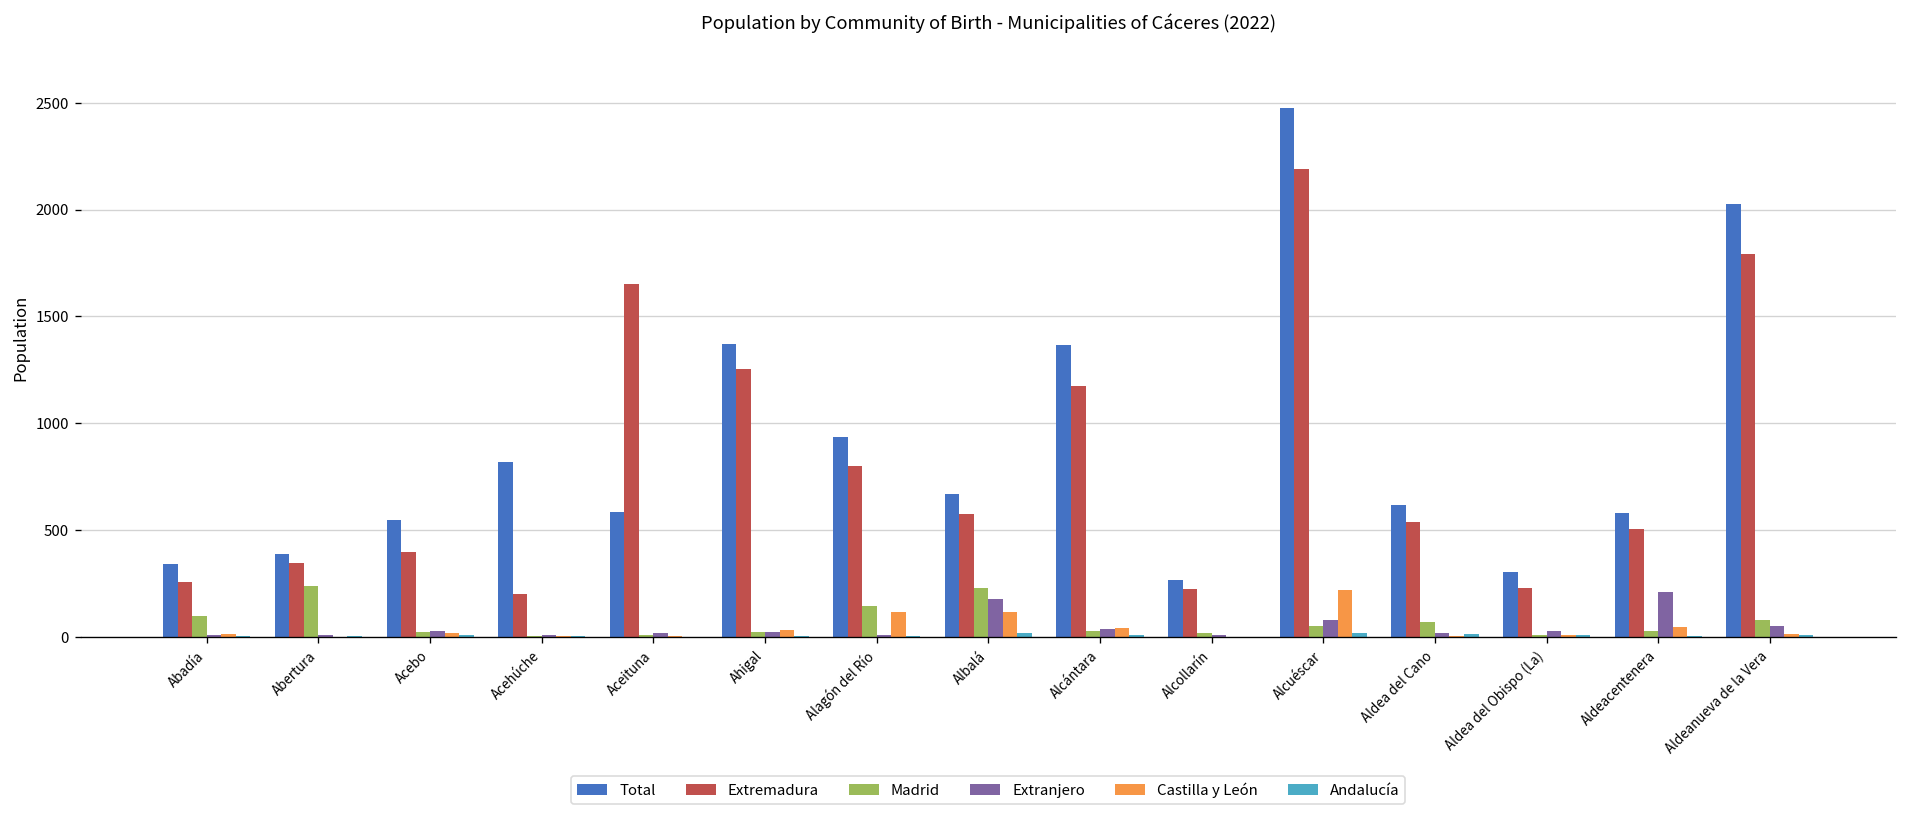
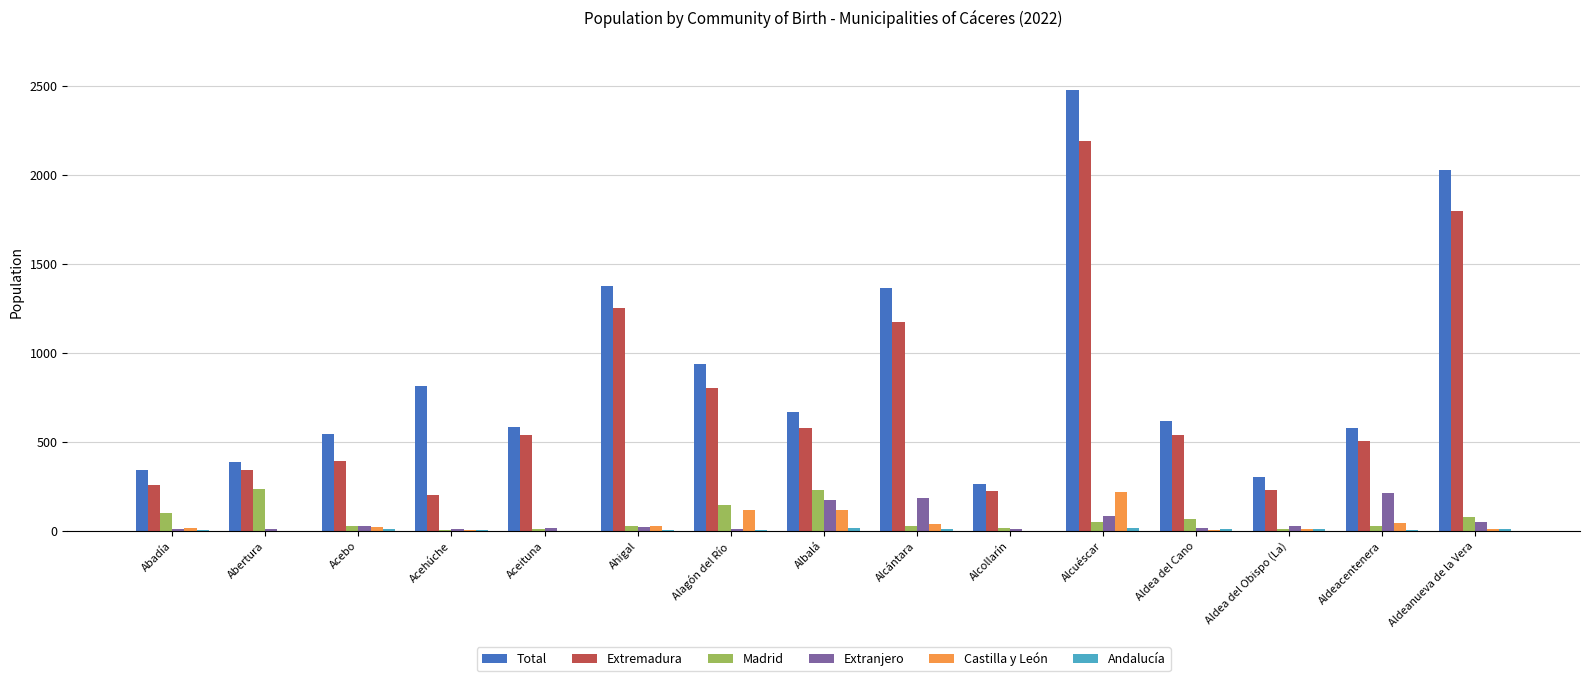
Extremadura, Aceituna: 1650 -> 540
Extranjero, Alcántara: 40 -> 190
